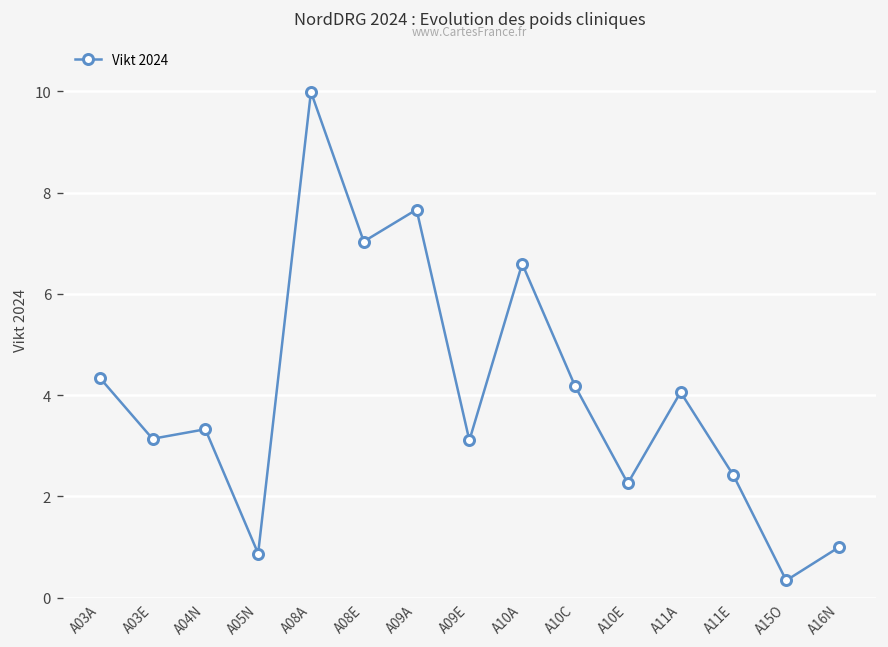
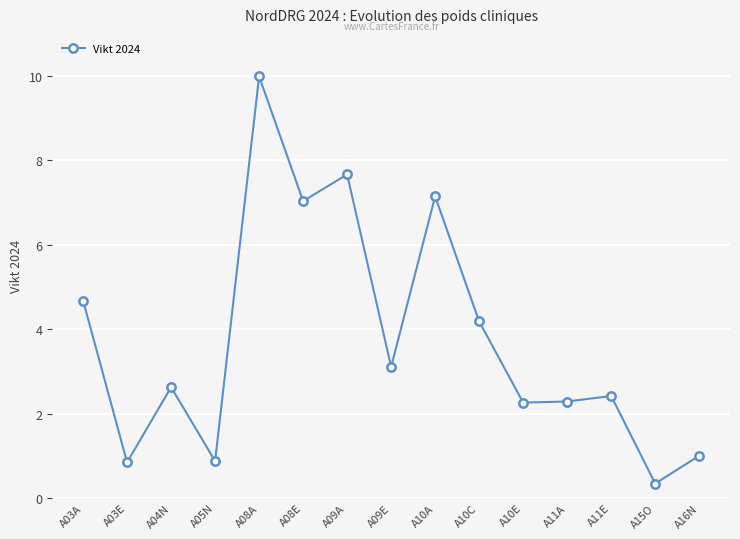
A03A: 4.3 -> 4.7
A03E: 3.1 -> 0.8
A04N: 3.3 -> 2.6
A10A: 6.6 -> 7.1
A11A: 4.1 -> 2.3
